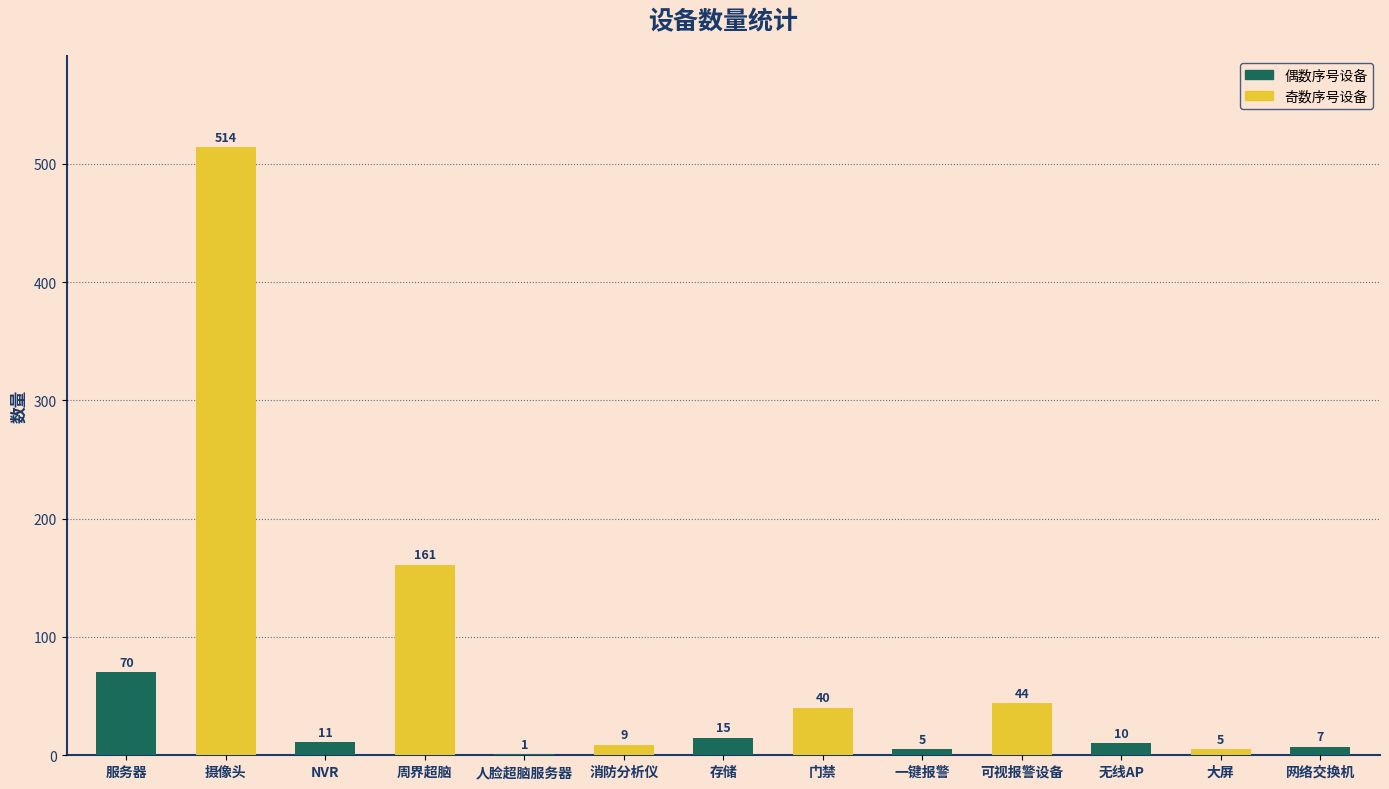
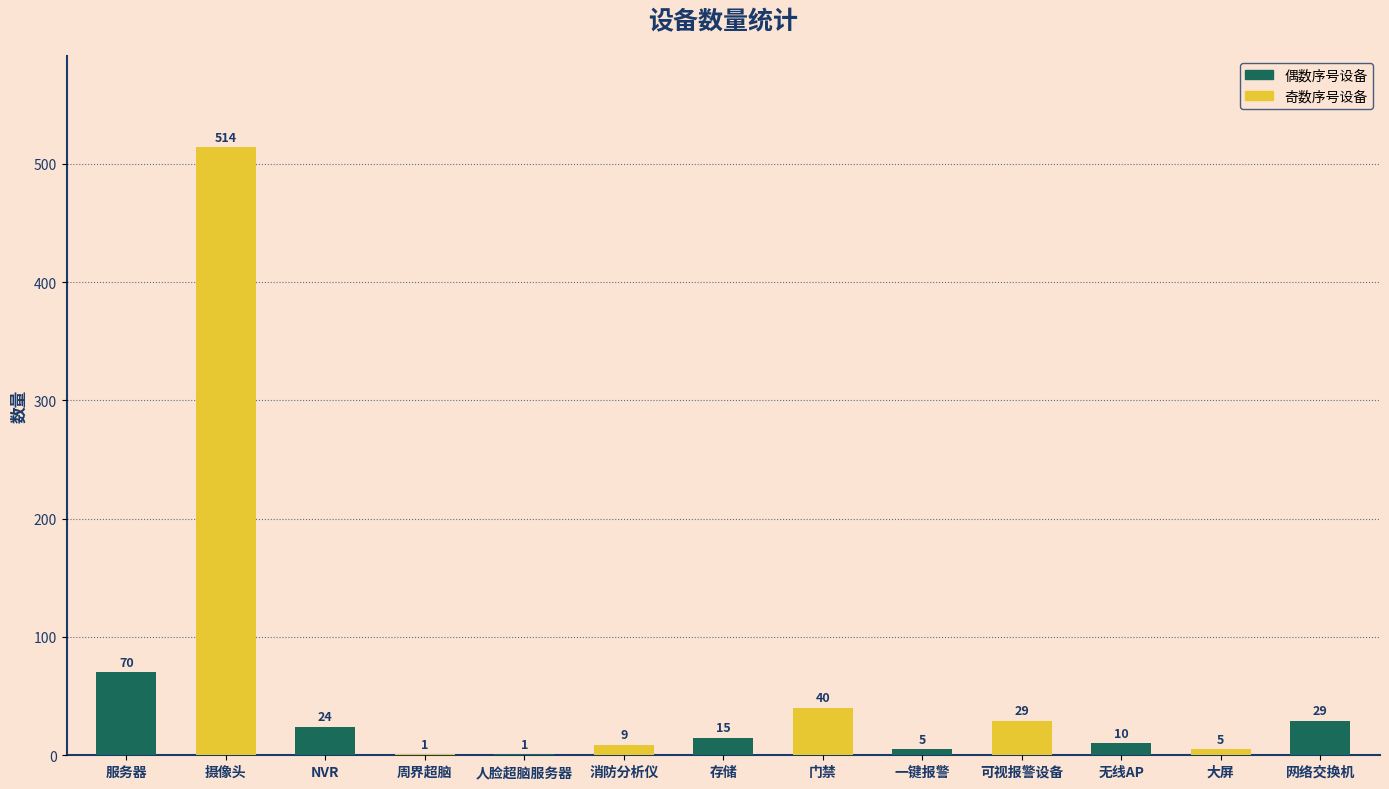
NVR: 11 -> 24
周界超脑: 161 -> 1
可视报警设备: 44 -> 29
网络交换机: 7 -> 29
